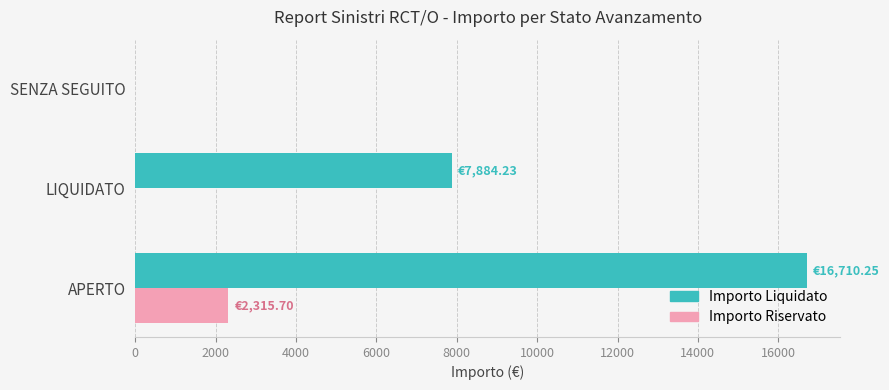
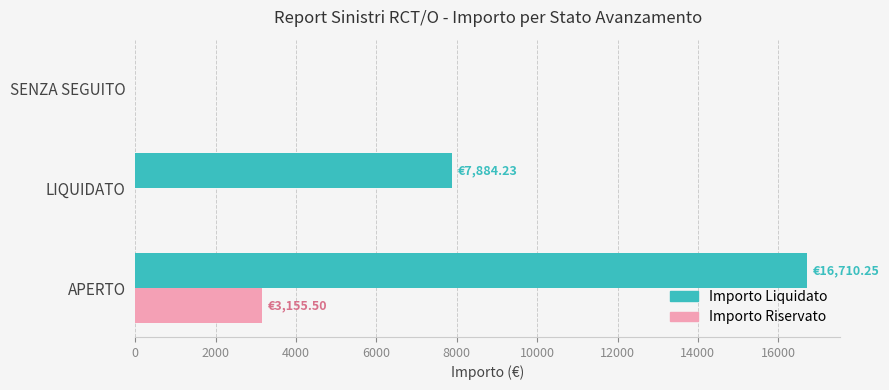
Importo Riservato, APERTO: €2,315.70 -> €3,155.50
